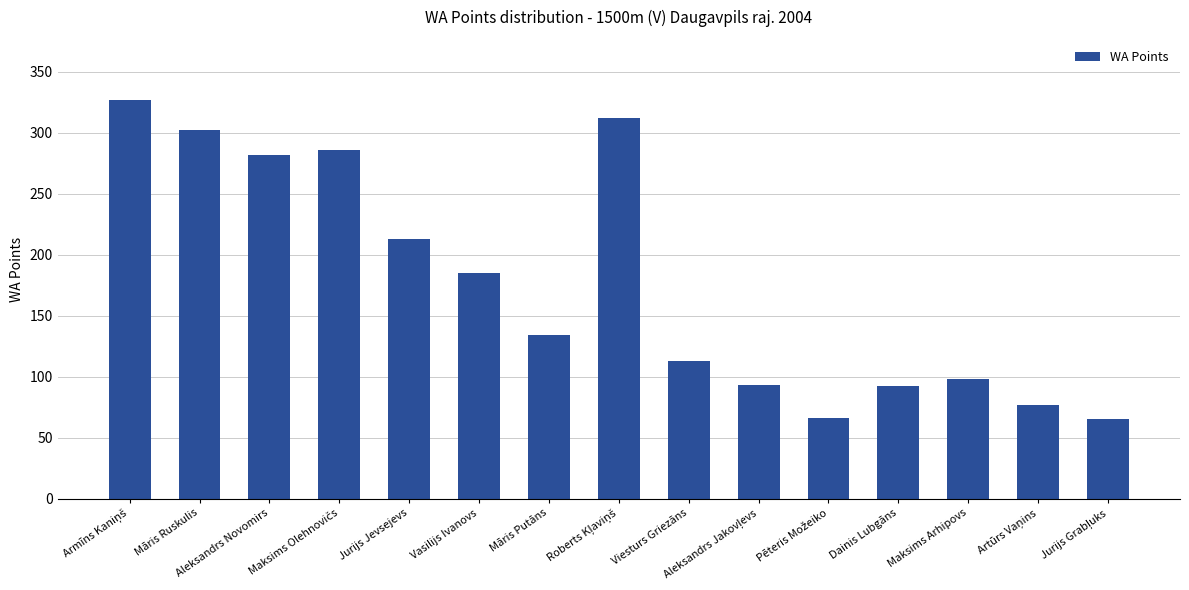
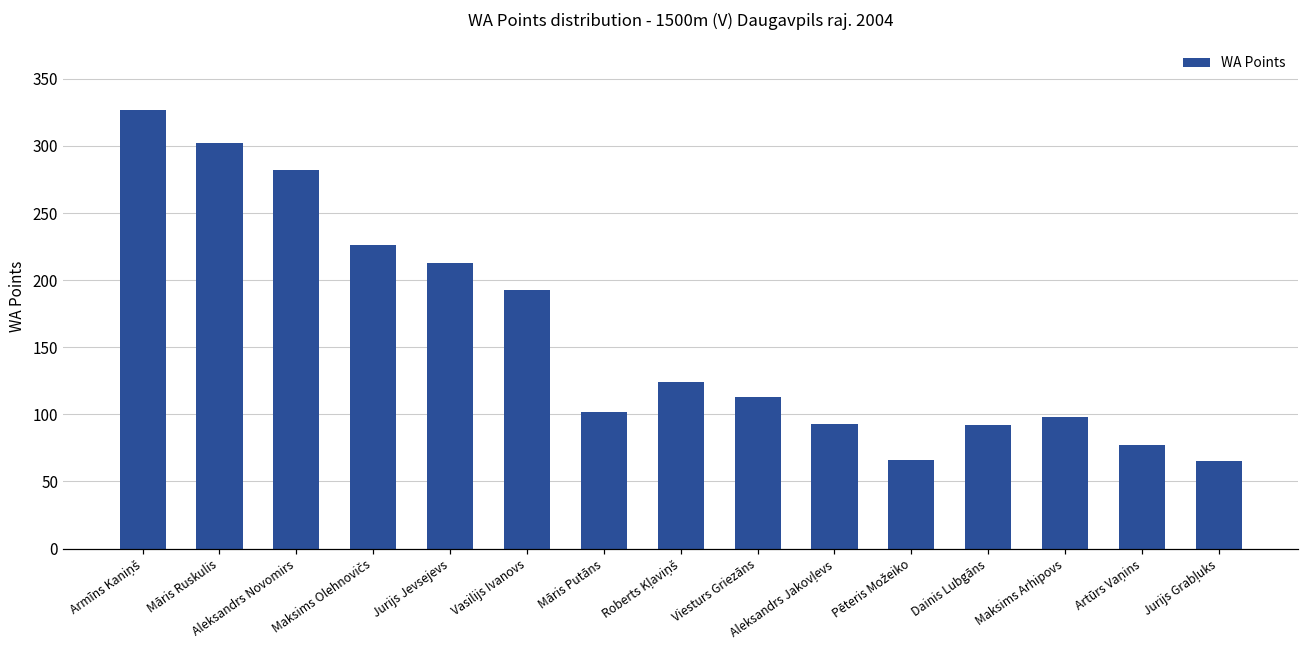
Maksims Olehnovičs: 286 -> 226
Vasilijs Ivanovs: 185 -> 193
Māris Putāns: 134 -> 102
Roberts Kļaviņš: 312 -> 124
